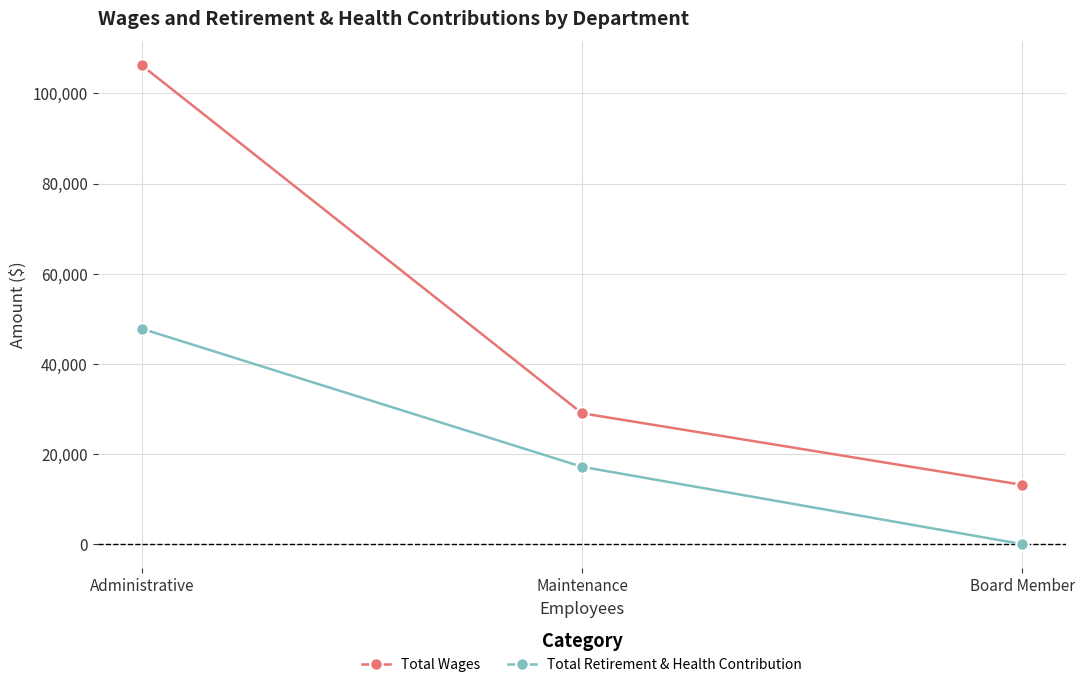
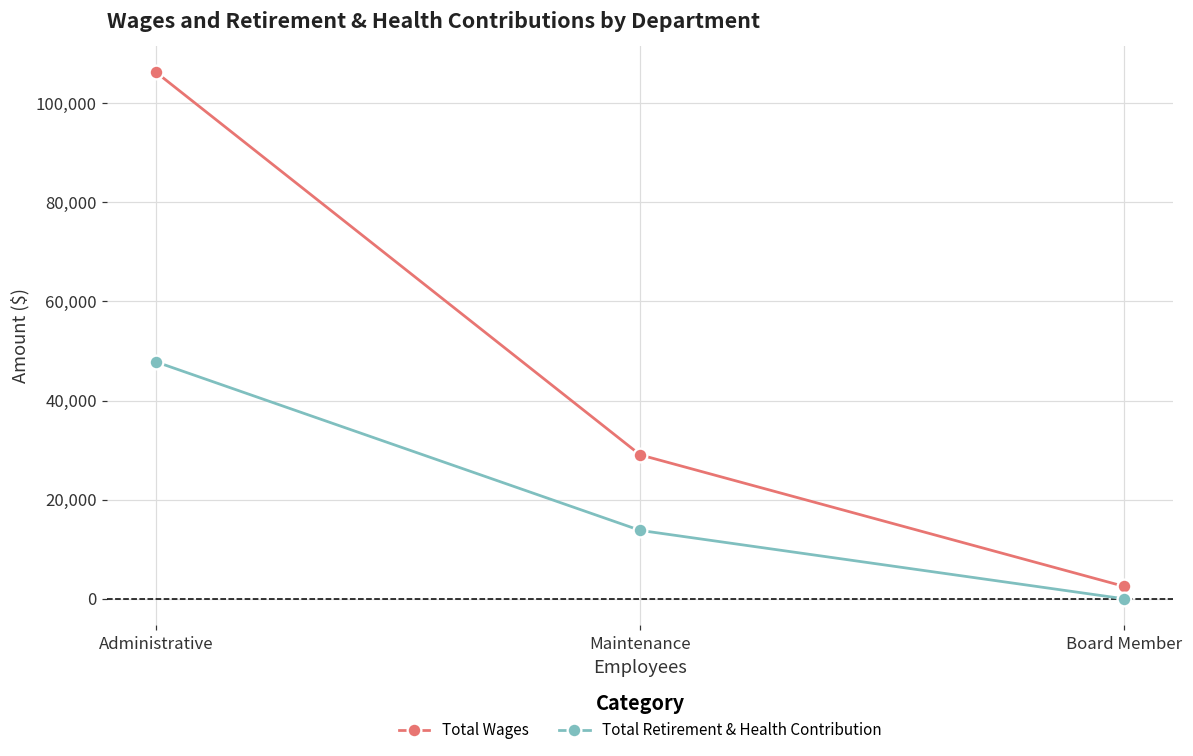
Total Retirement & Health Contribution, Maintenance: 17,000 -> 14,000
Total Wages, Board Member: 13,000 -> 3,000
